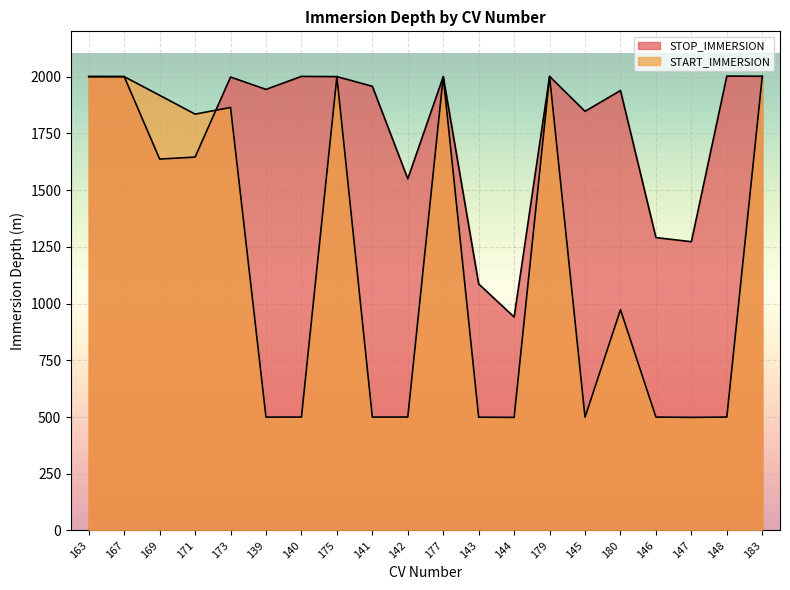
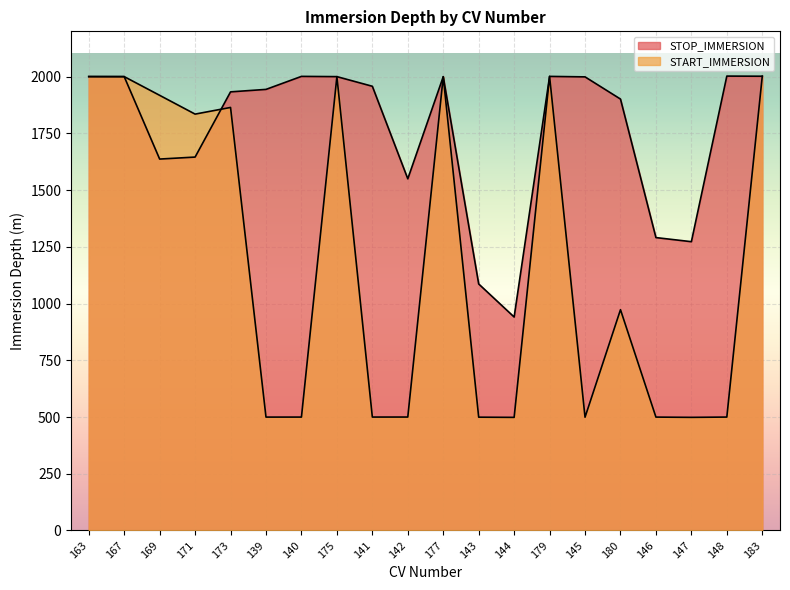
STOP_IMMERSION, 173: 2000 -> 1930
STOP_IMMERSION, 145: 1850 -> 2000
STOP_IMMERSION, 180: 1940 -> 1900
